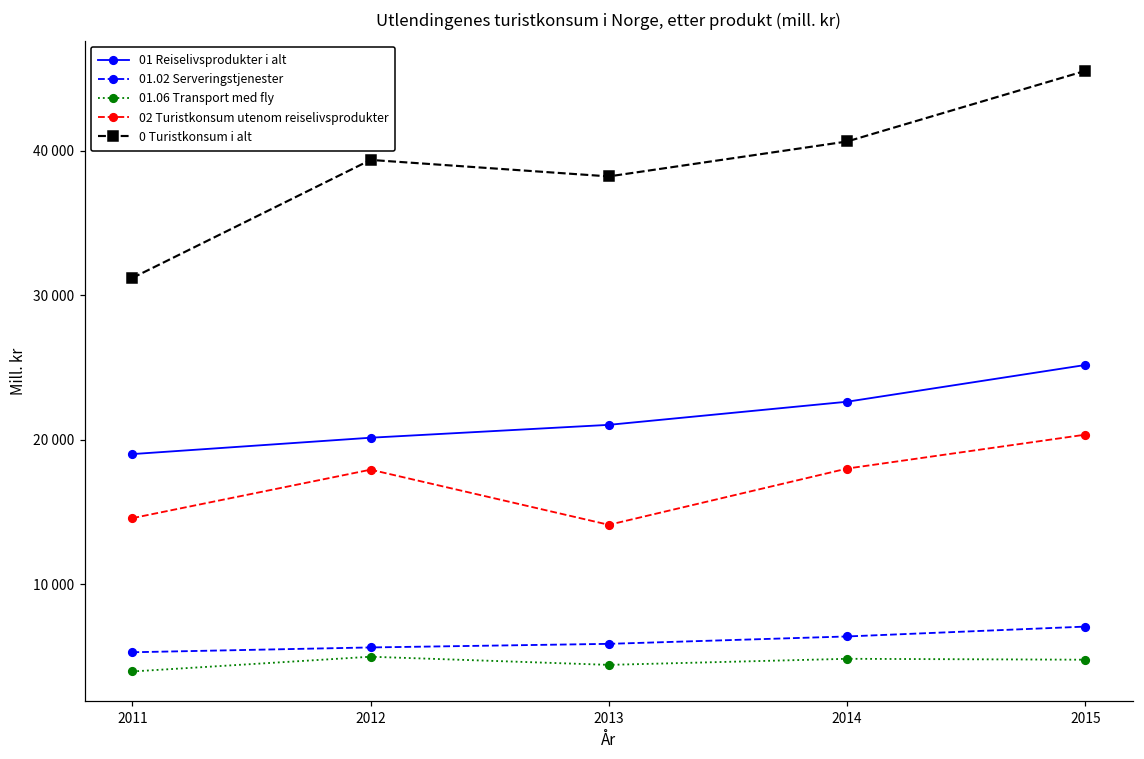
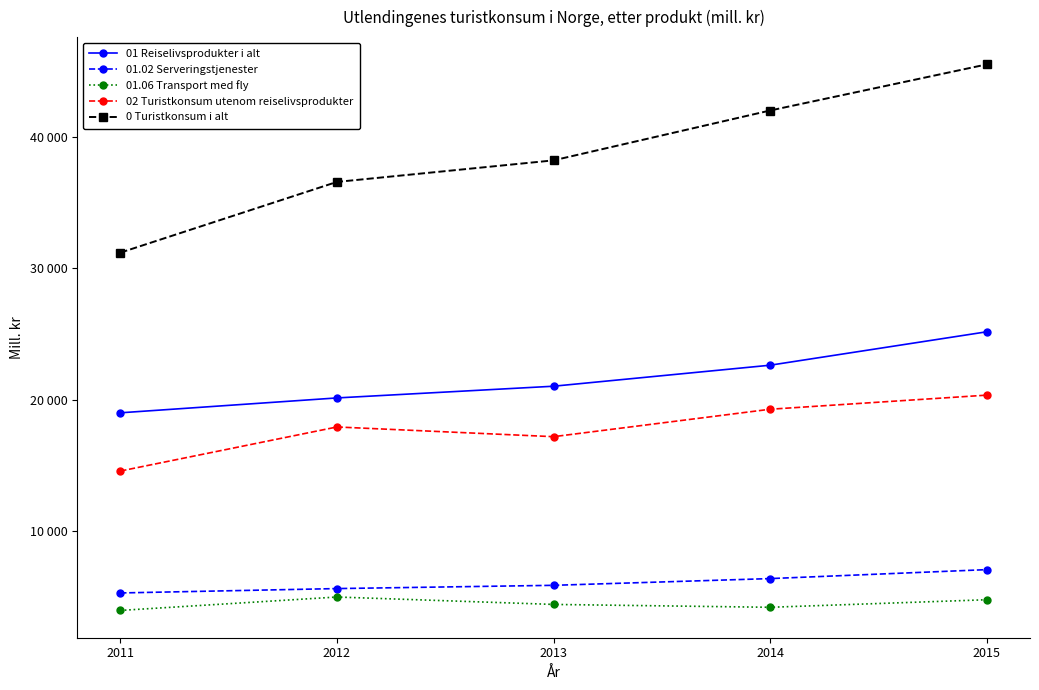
0 Turistkonsum i alt, 2012: 39400 -> 36600
02 Turistkonsum utenom reiselivsprodukter, 2013: 14100 -> 17200
01.06 Transport med fly, 2014: 4800 -> 4200
02 Turistkonsum utenom reiselivsprodukter, 2014: 18000 -> 19300
0 Turistkonsum i alt, 2014: 40600 -> 42000
